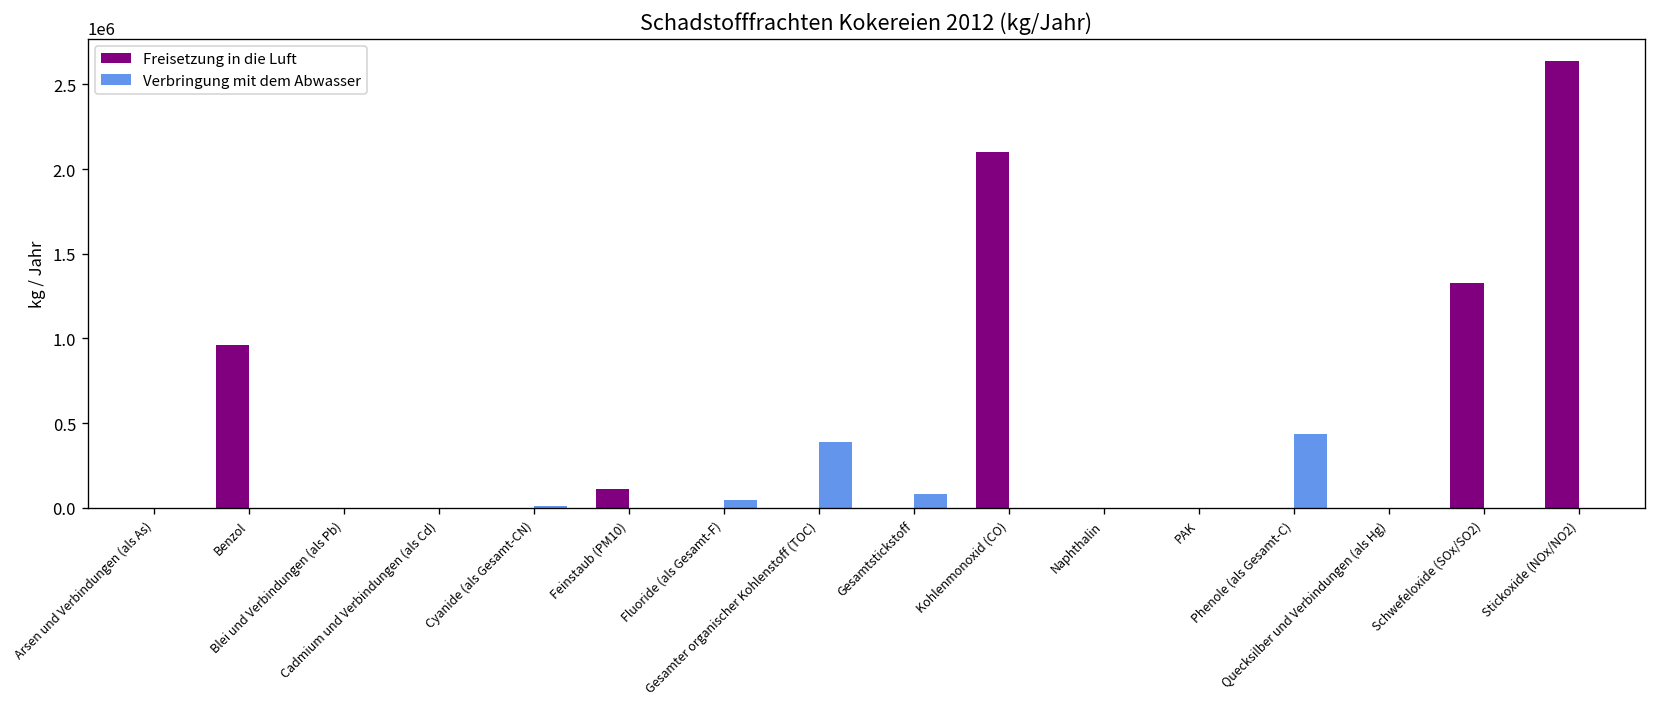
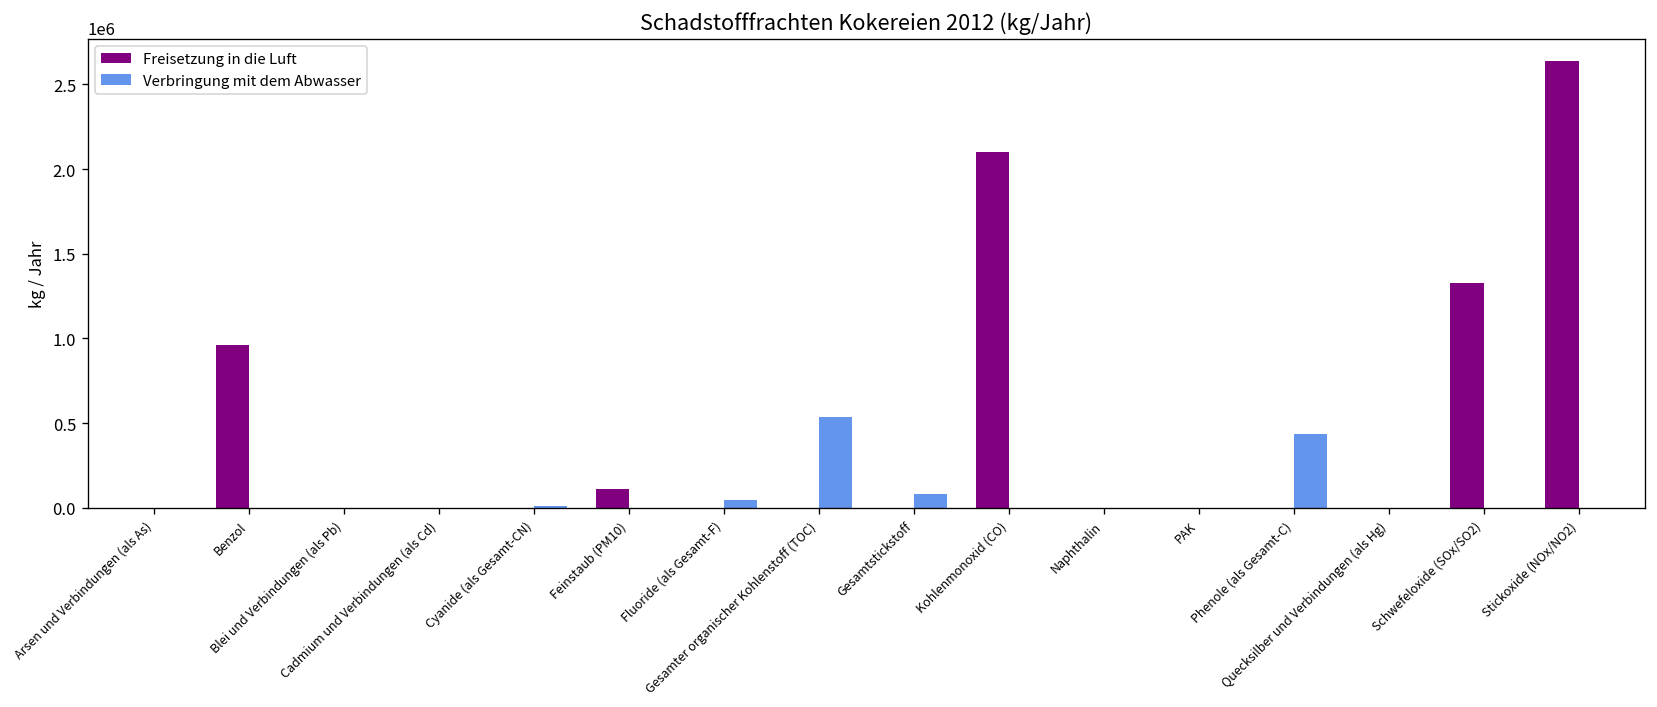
Verbringung mit dem Abwasser, Gesamter organischer Kohlenstoff (TOC): 390000 -> 530000
